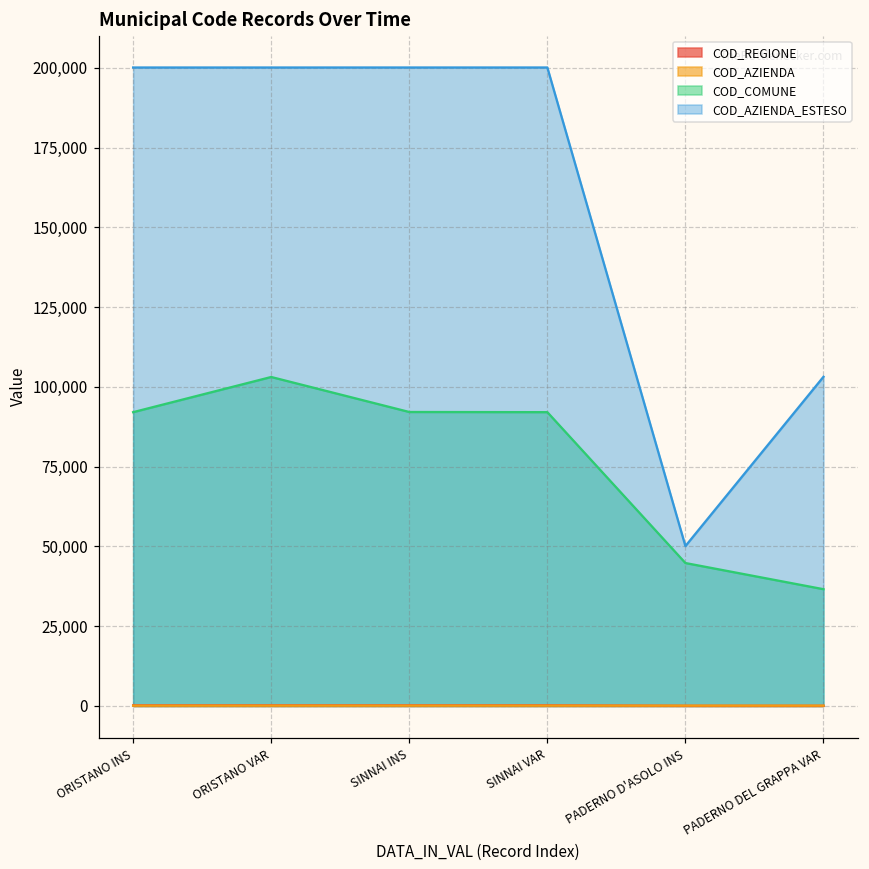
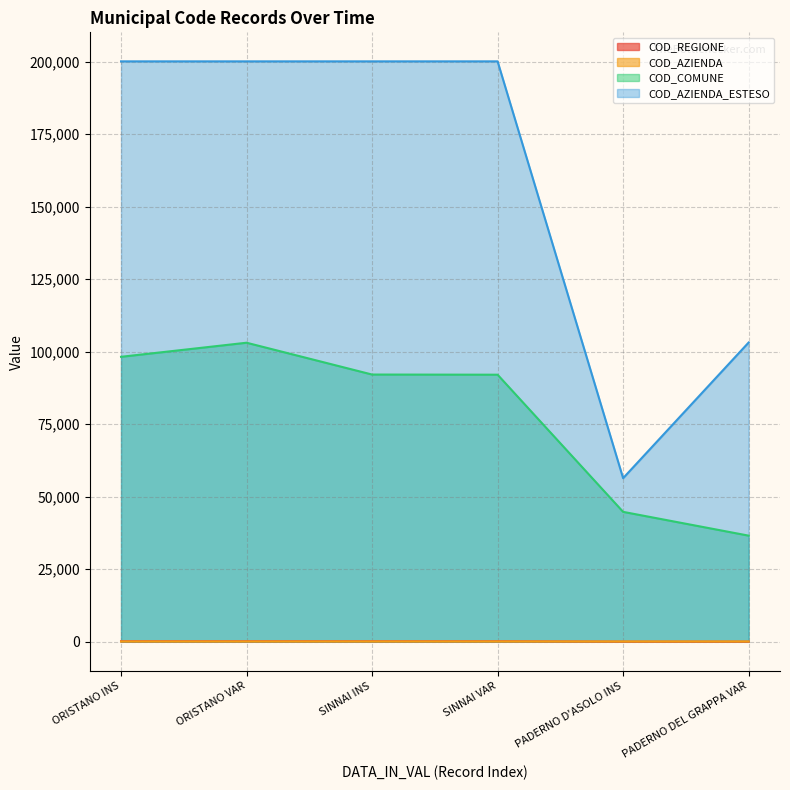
COD_COMUNE, ORISTANO INS: 92,000 -> 98,000
COD_AZIENDA_ESTESO, PADERNO D'ASOLO INS: 50,000 -> 56,000
